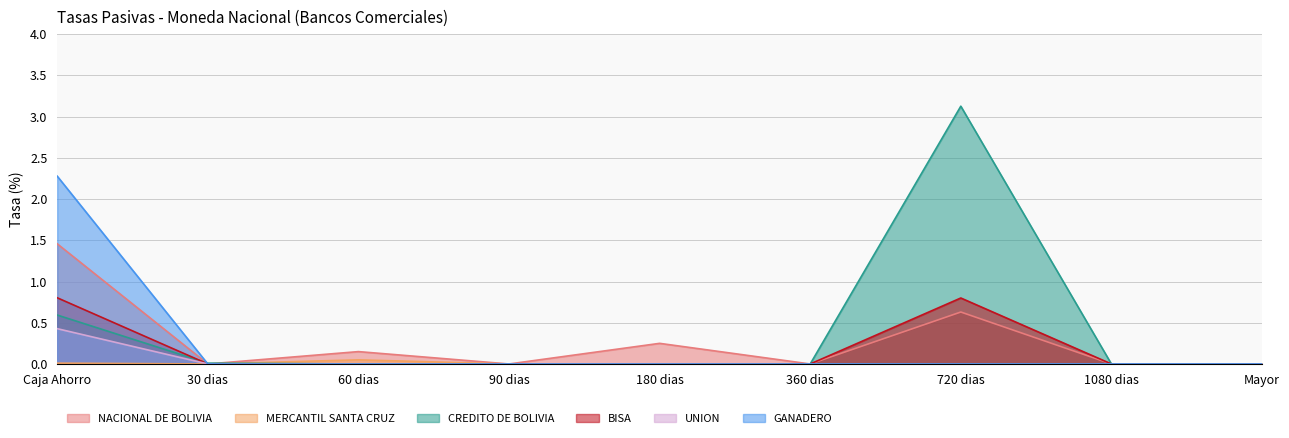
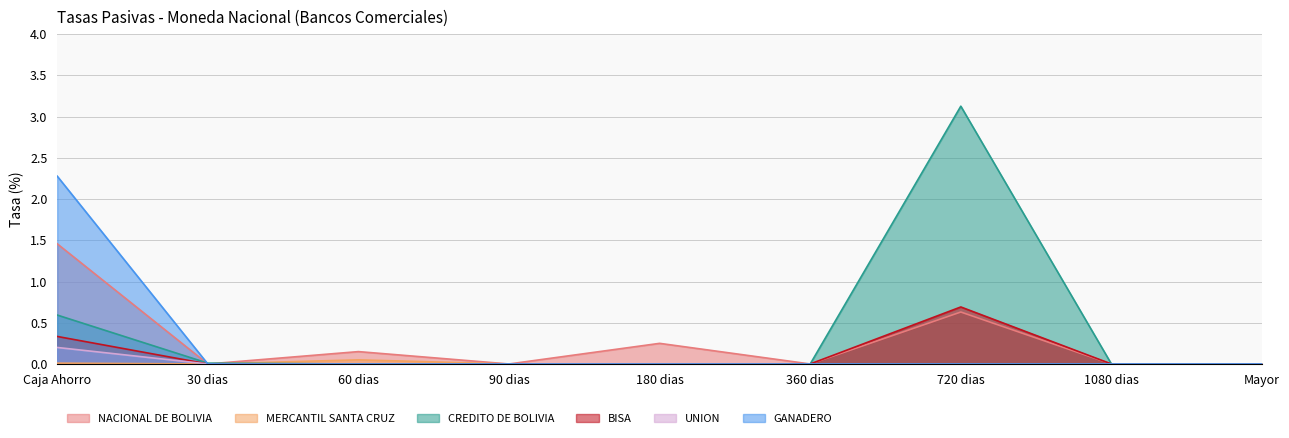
BISA, Caja Ahorro: 0.8 -> 0.3
UNION, Caja Ahorro: 0.4 -> 0.2
BISA, 720 dias: 0.8 -> 0.7
